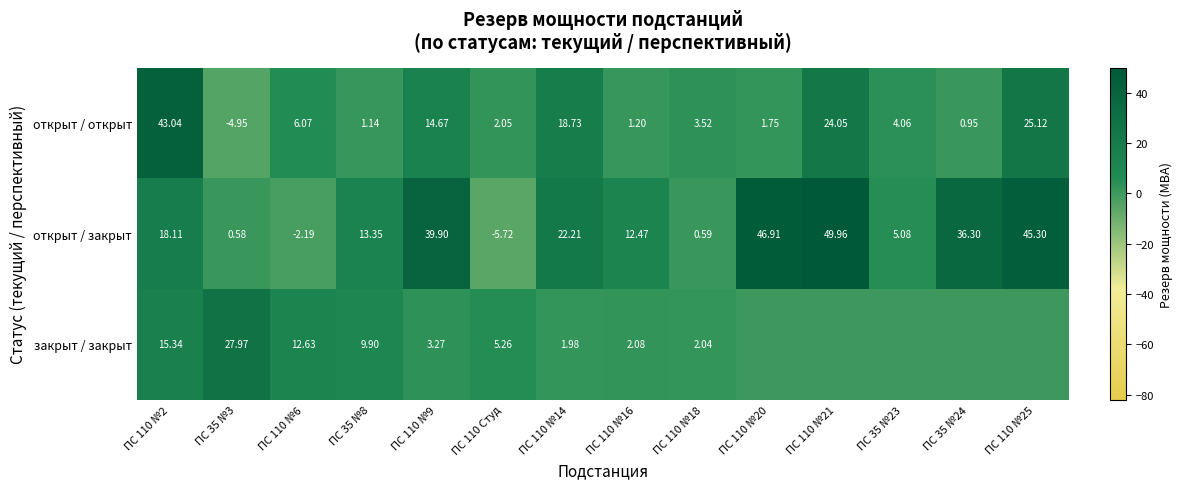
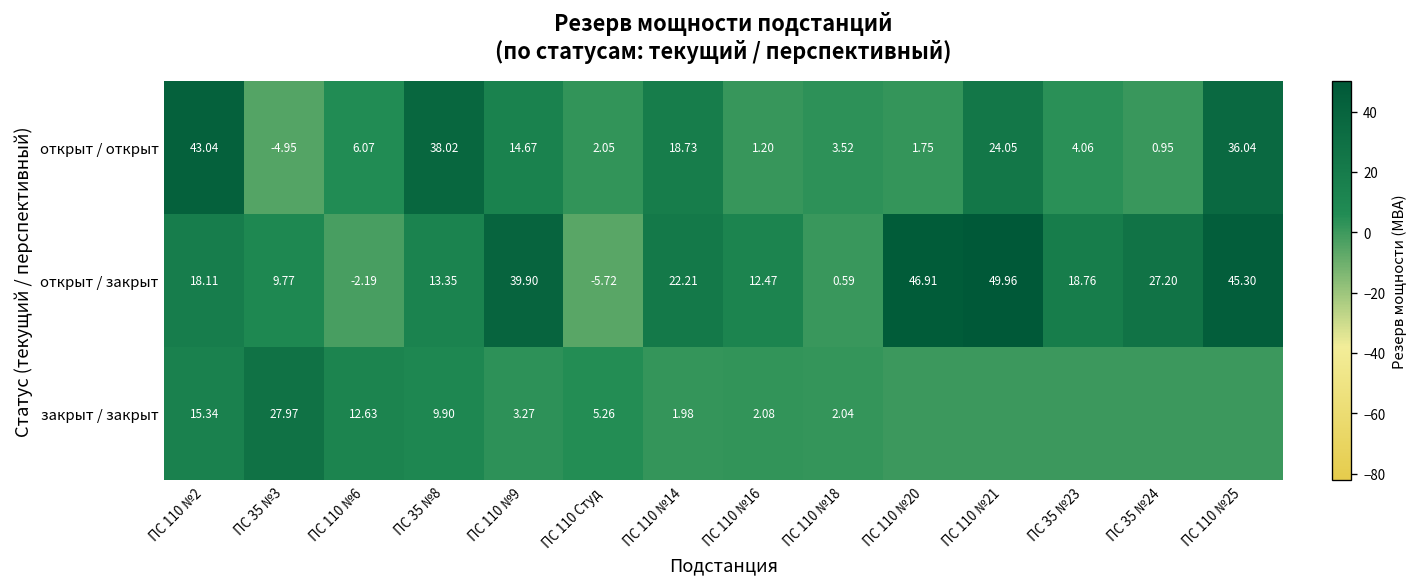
открыт / открыт, ПС 35 №8: 1.14 -> 38.02
открыт / открыт, ПС 110 №25: 25.12 -> 36.04
открыт / закрыт, ПС 35 №3: 0.58 -> 9.77
открыт / закрыт, ПС 35 №23: 5.08 -> 18.76
открыт / закрыт, ПС 35 №24: 36.30 -> 27.20
